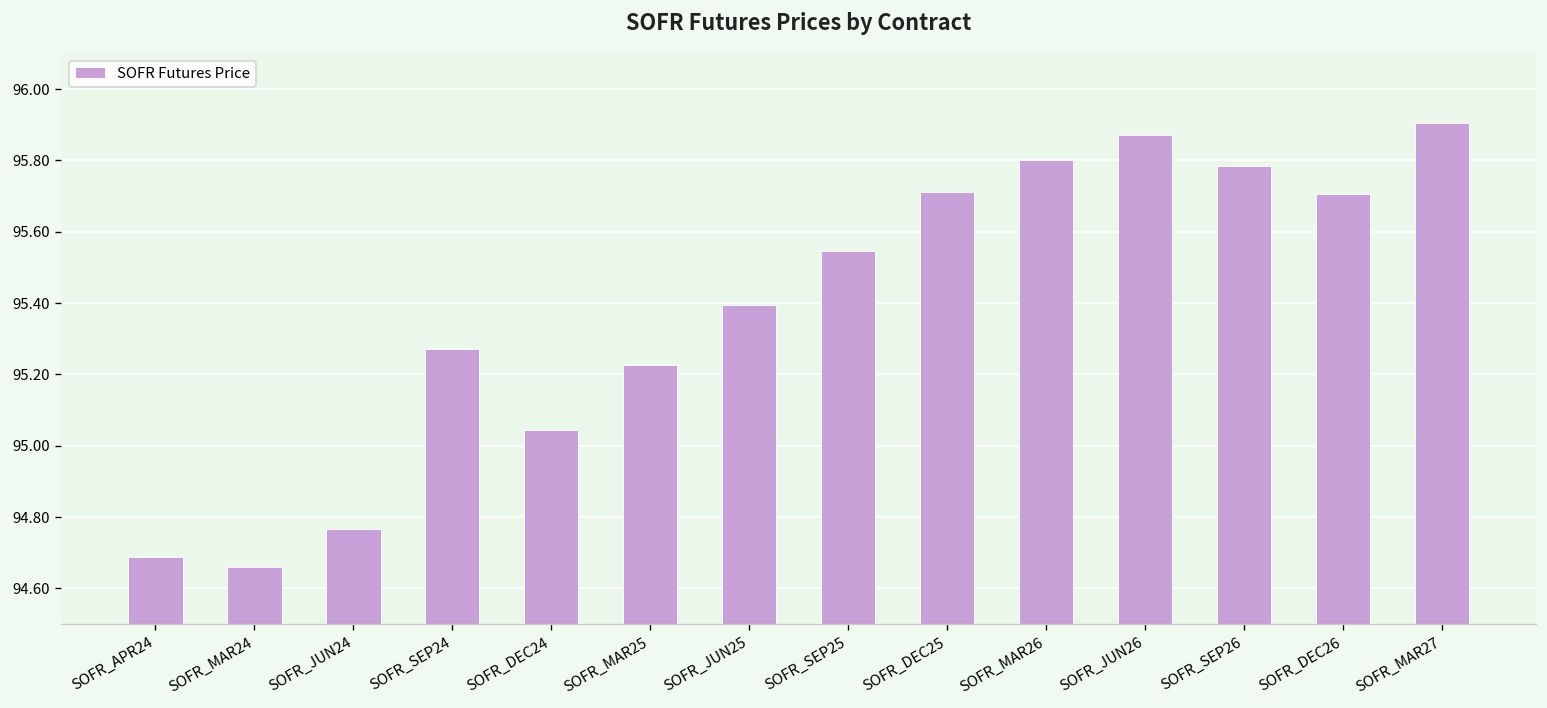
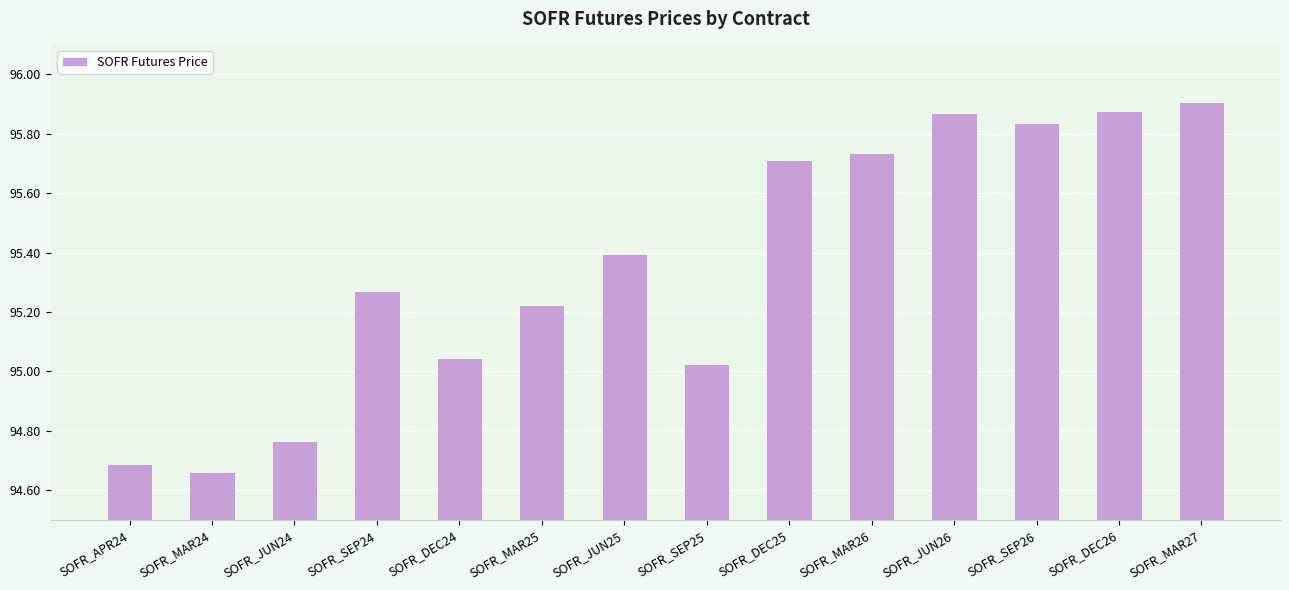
SOFR_SEP25: 95.55 -> 95.02
SOFR_MAR26: 95.80 -> 95.74
SOFR_SEP26: 95.78 -> 95.84
SOFR_DEC26: 95.71 -> 95.88
